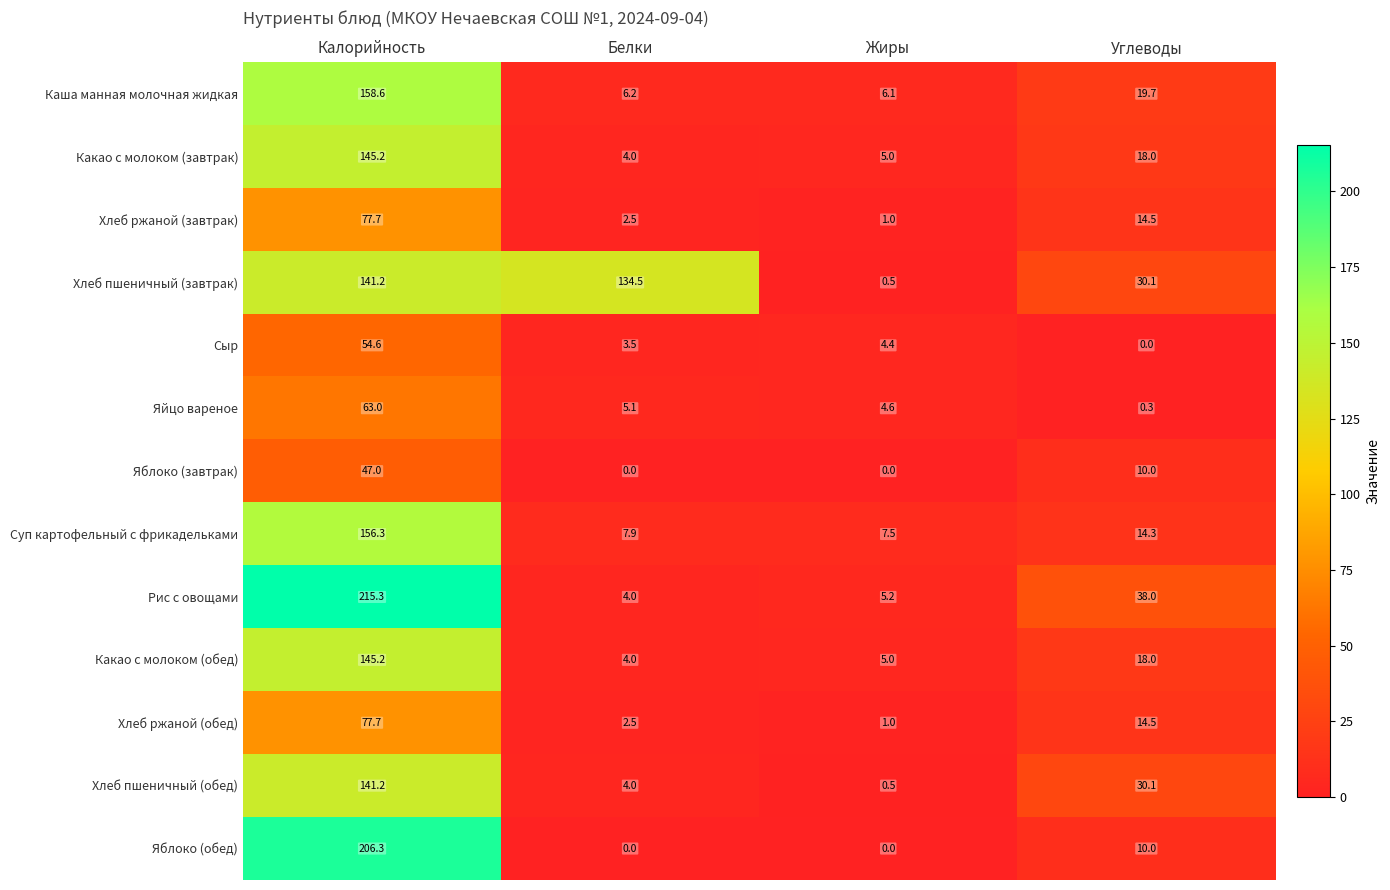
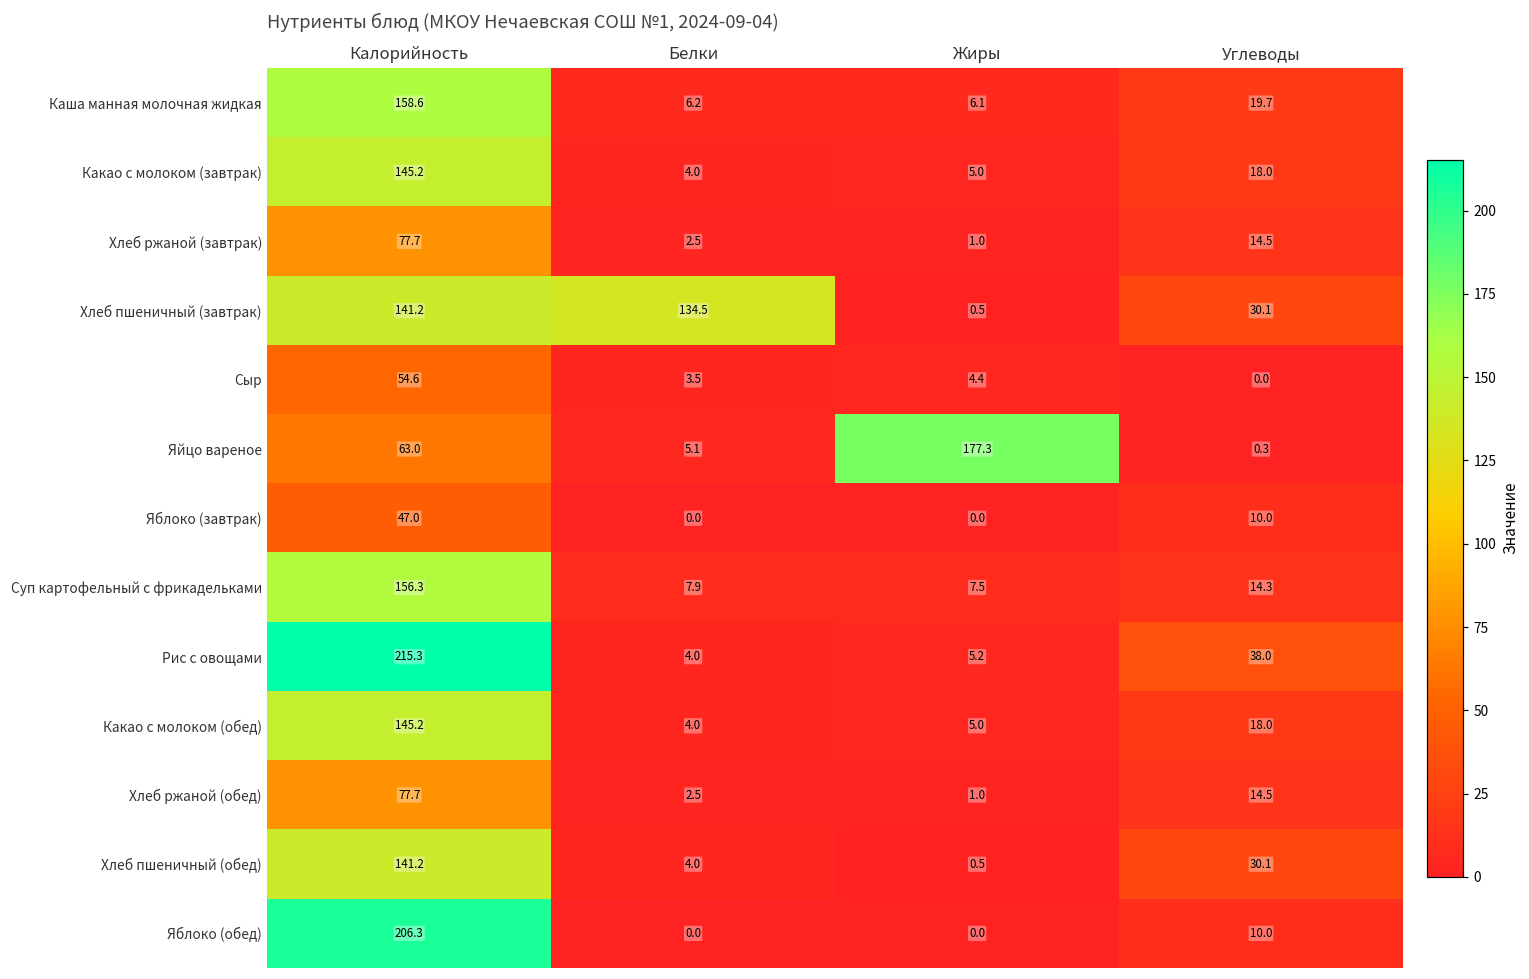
Яйцо вареное, Жиры: 4.6 -> 177.3
